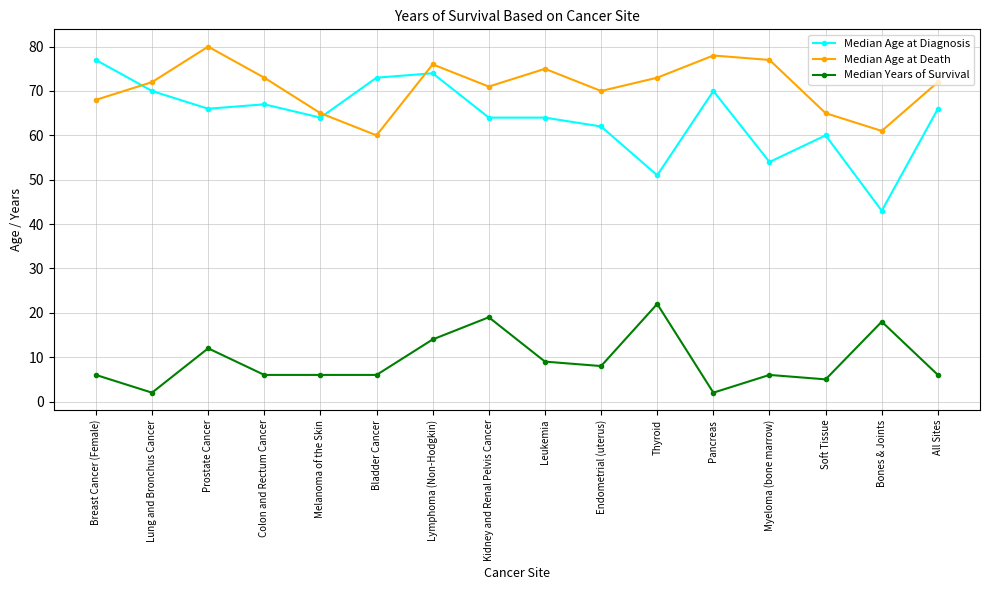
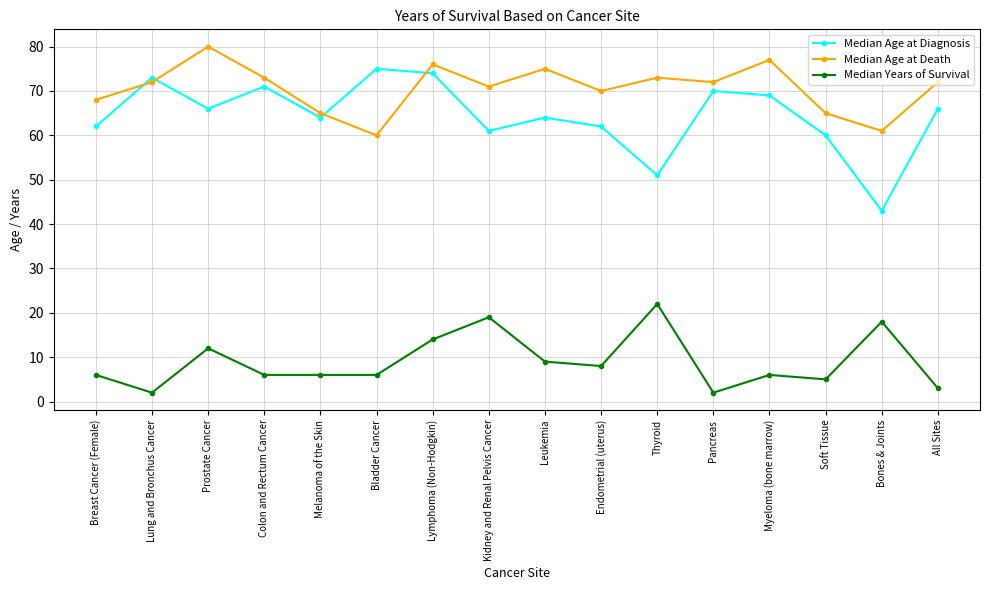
Median Age at Diagnosis, Breast Cancer (Female): 77 -> 62
Median Age at Diagnosis, Lung and Bronchus Cancer: 70 -> 73
Median Age at Diagnosis, Colon and Rectum Cancer: 67 -> 71
Median Age at Diagnosis, Bladder Cancer: 73 -> 75
Median Age at Diagnosis, Kidney and Renal Pelvis Cancer: 64 -> 61
Median Age at Death, Pancreas: 78 -> 72
Median Age at Diagnosis, Myeloma (bone marrow): 54 -> 69
Median Years of Survival, All Sites: 6 -> 3
